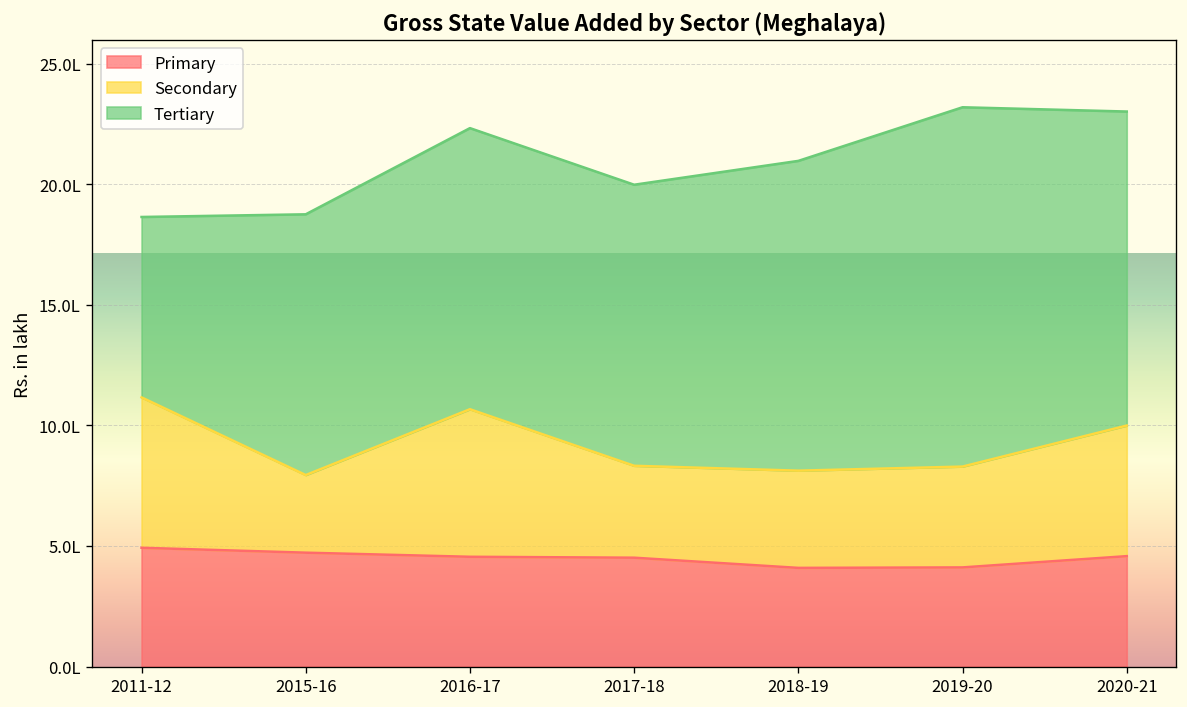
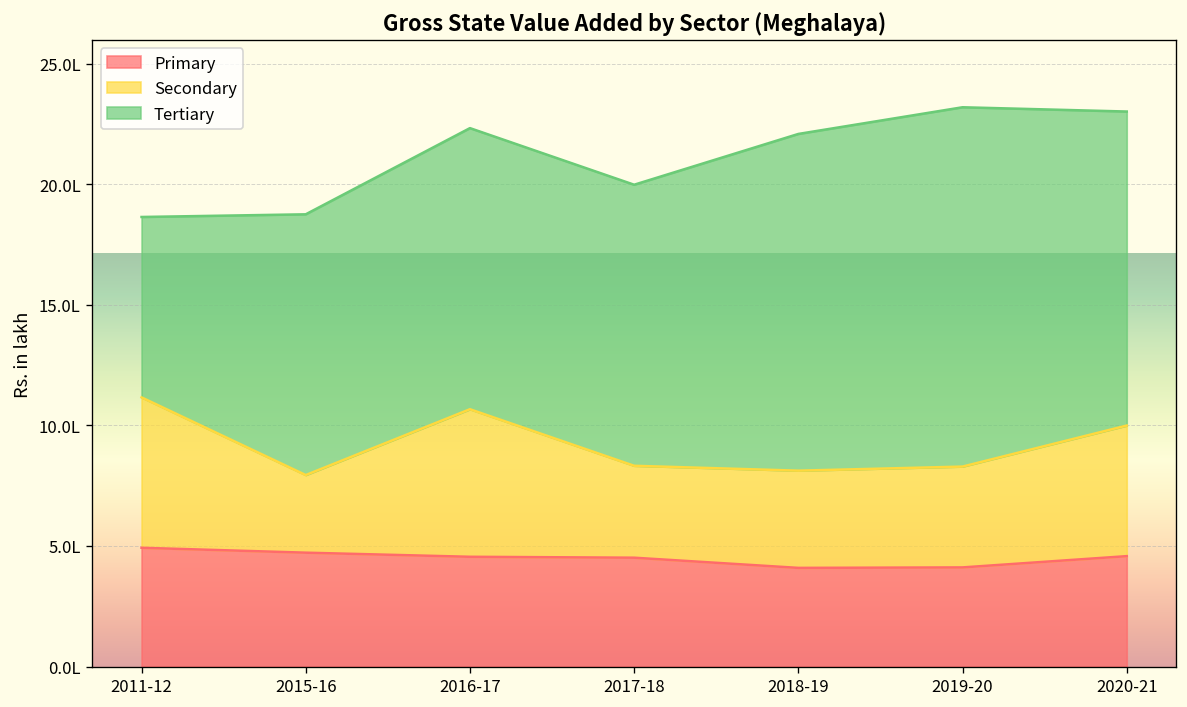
Tertiary, 2018-19: 12.8L -> 14.0L
